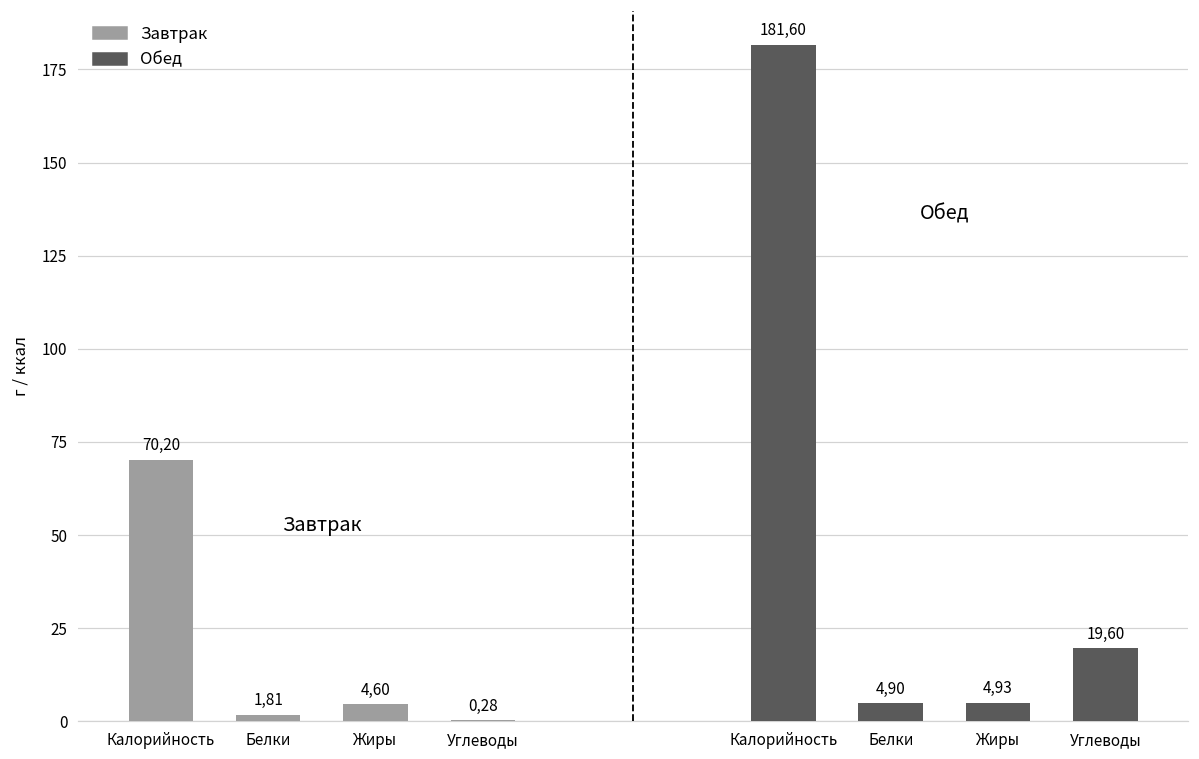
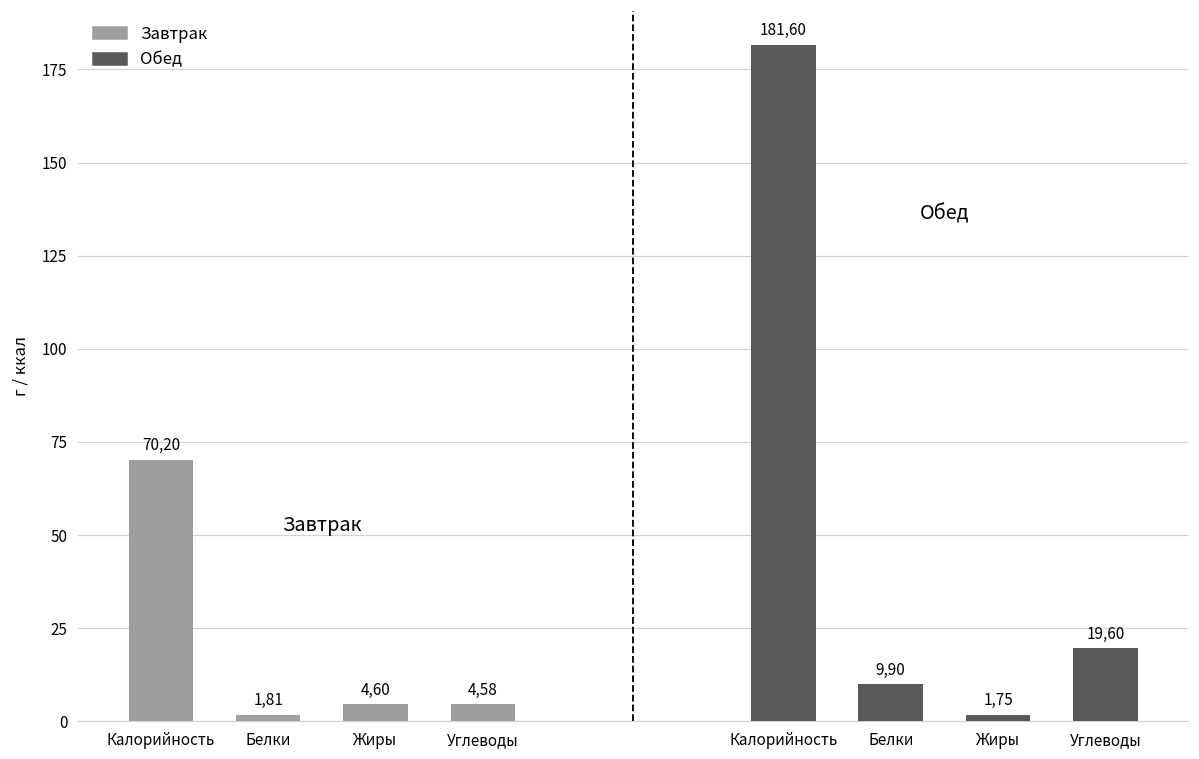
Завтрак, Углеводы: 0,28 -> 4,58
Обед, Белки: 4,90 -> 9,90
Обед, Жиры: 4,93 -> 1,75
